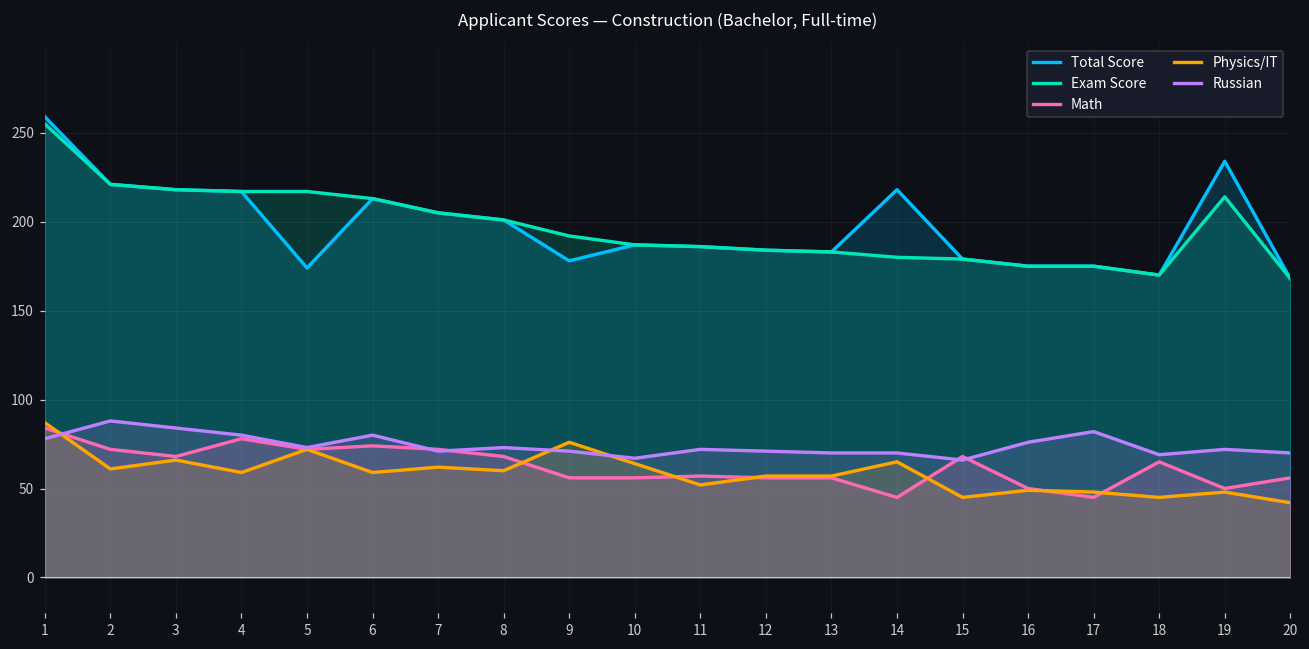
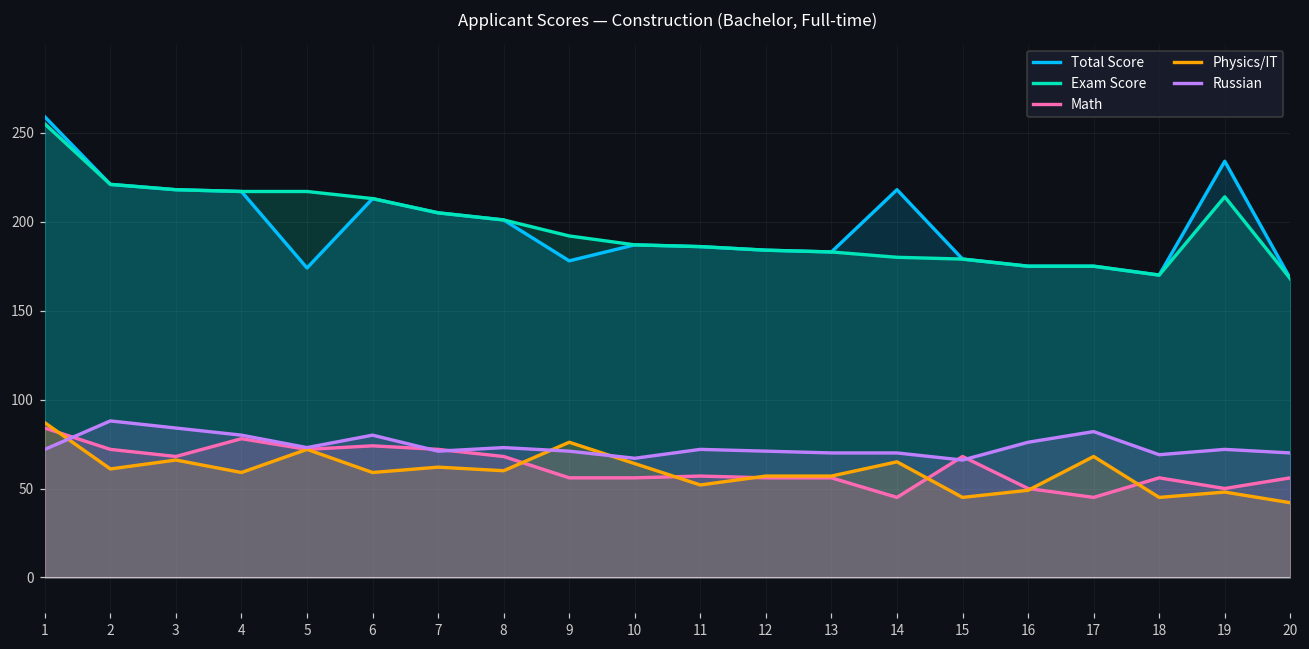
Russian, 1: 78 -> 72
Physics/IT, 17: 48 -> 68
Math, 18: 65 -> 56
